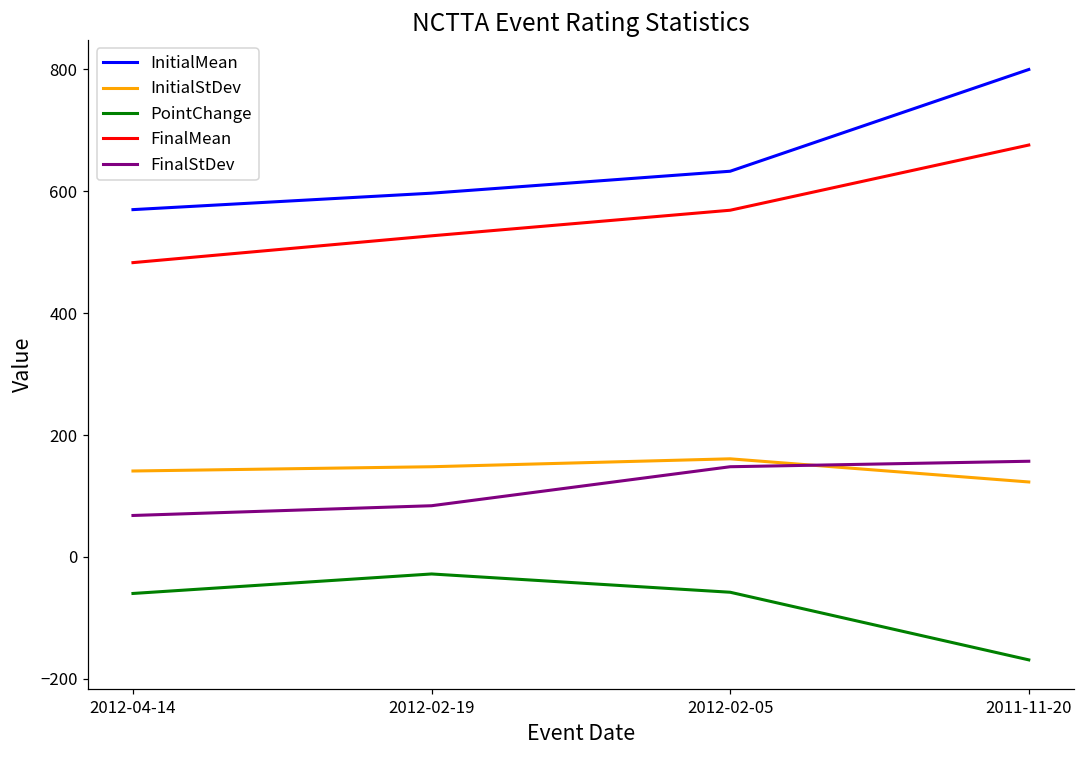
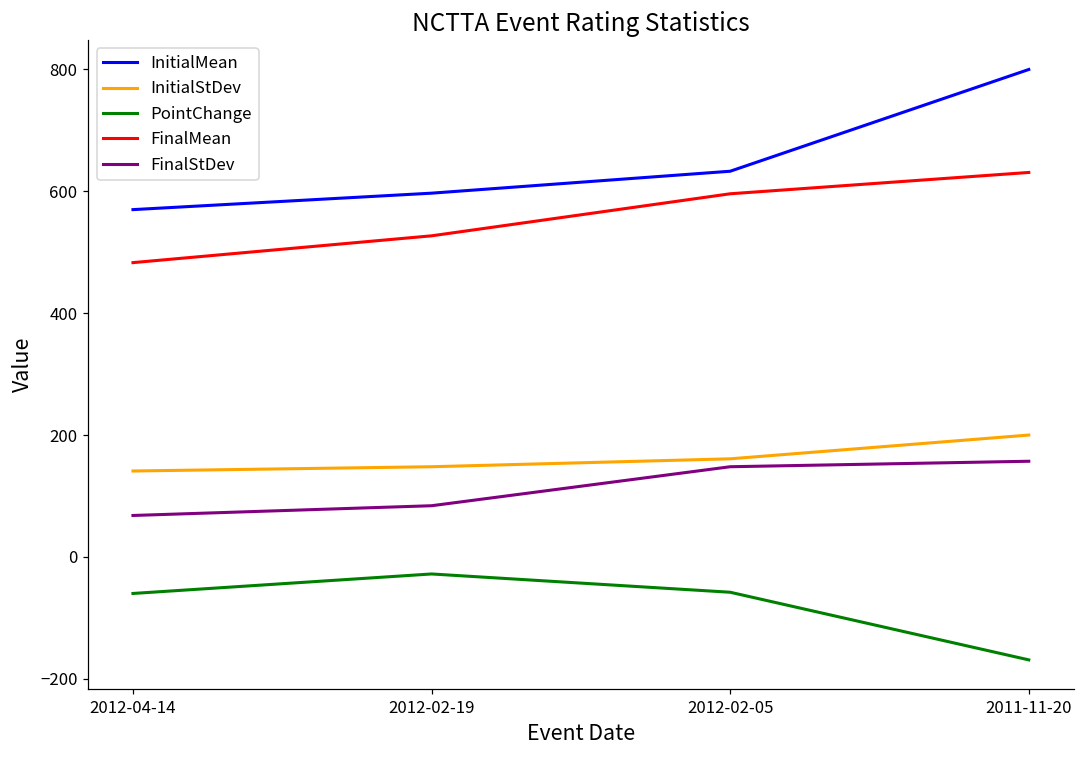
FinalMean, 2012-02-05: 570 -> 600
InitialStDev, 2011-11-20: 120 -> 200
FinalMean, 2011-11-20: 680 -> 630
